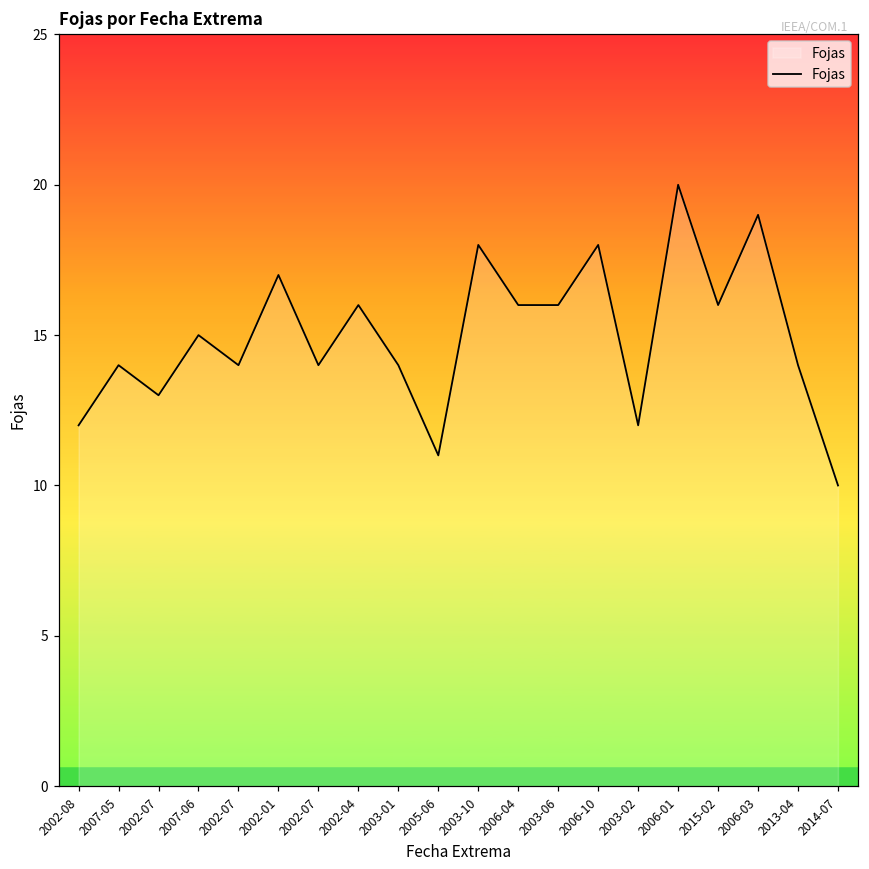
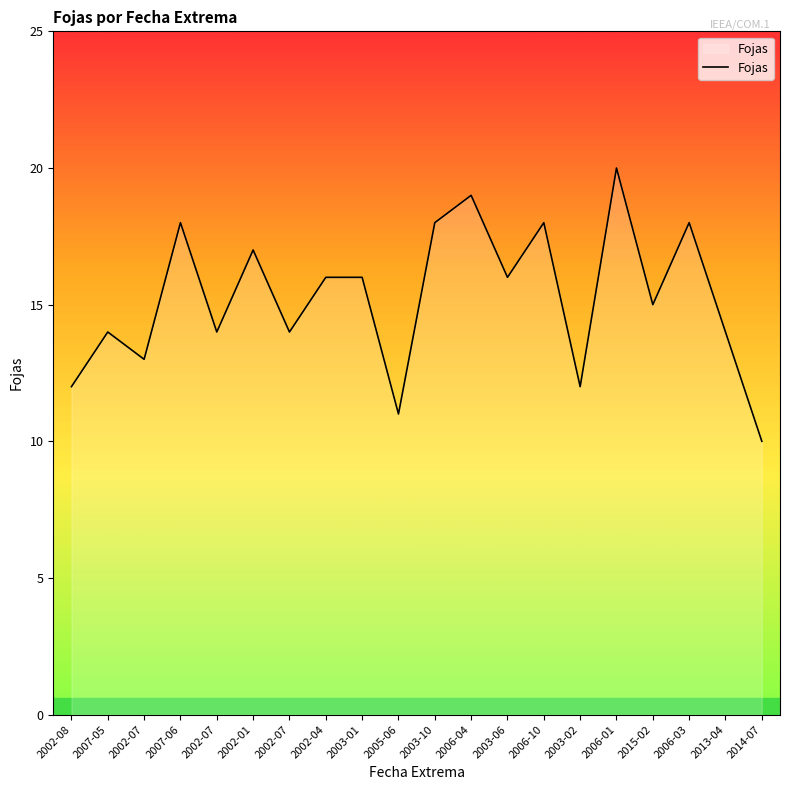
2007-06: 15 -> 18
2003-01: 14 -> 16
2006-04: 16 -> 19
2015-02: 16 -> 15
2006-03: 19 -> 18
